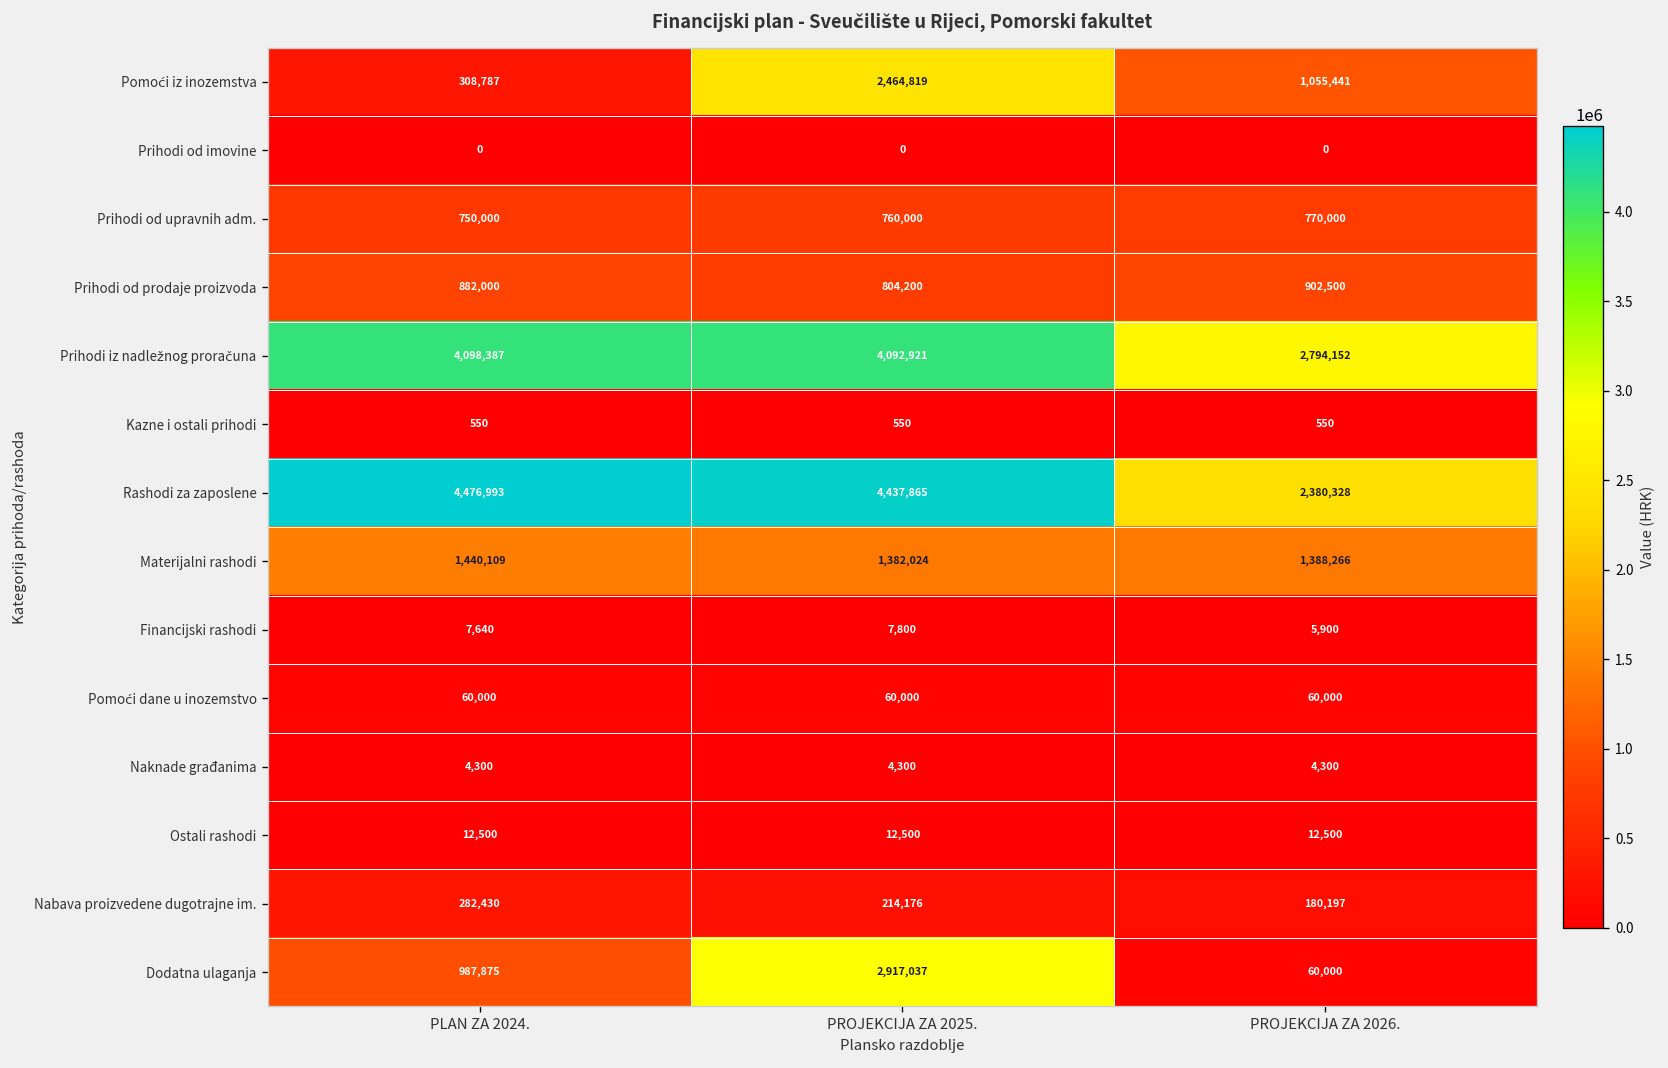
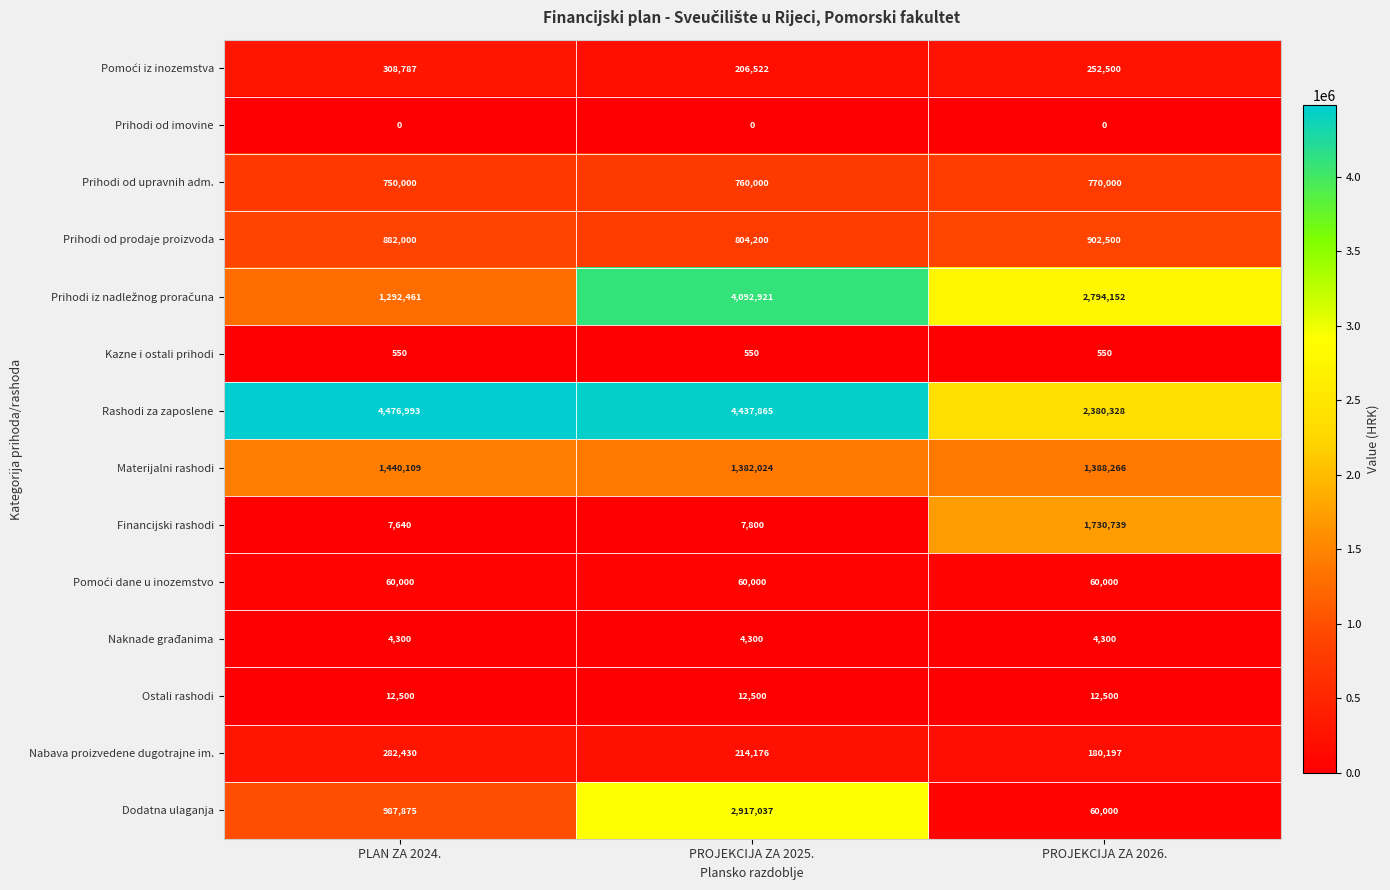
Pomoći iz inozemstva, PROJEKCIJA ZA 2025.: 2,464,819 -> 206,522
Pomoći iz inozemstva, PROJEKCIJA ZA 2026.: 1,055,441 -> 252,500
Prihodi iz nadležnog proračuna, PLAN ZA 2024.: 4,098,387 -> 1,292,461
Financijski rashodi, PROJEKCIJA ZA 2026.: 5,900 -> 1,730,739
